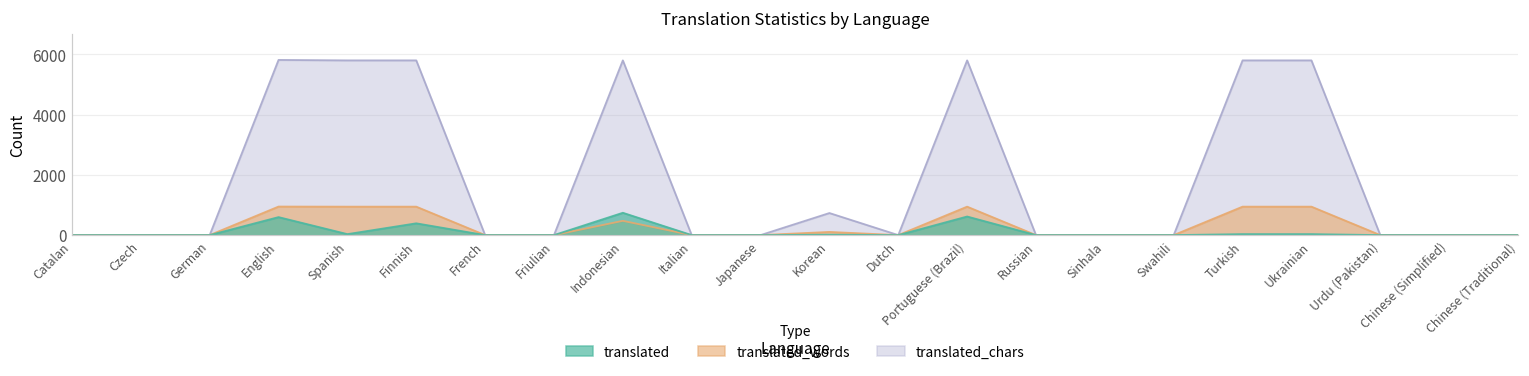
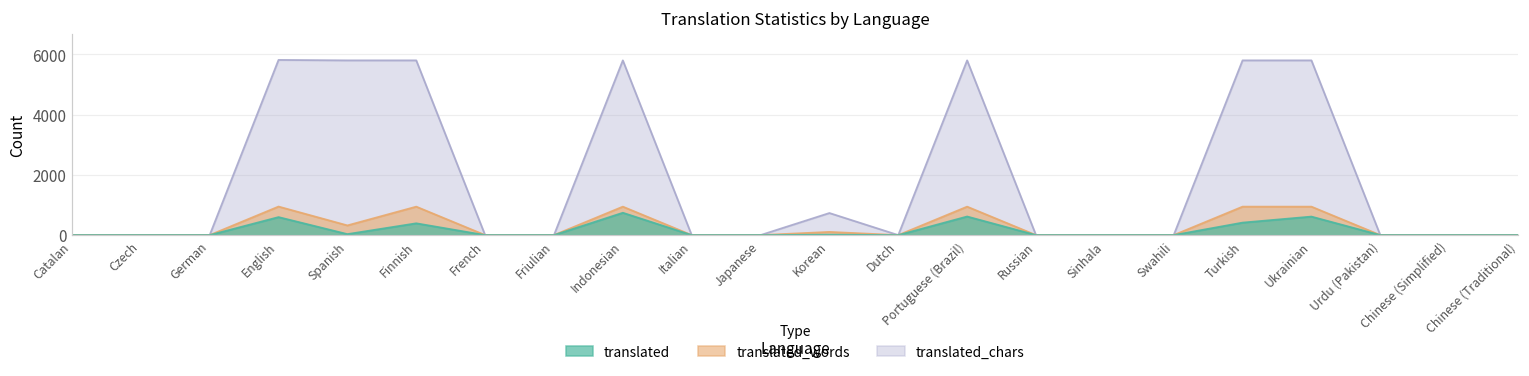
translated_words, Spanish: 900 -> 300
translated_words, Indonesian: 500 -> 900
translated, Turkish: 0 -> 400
translated, Ukrainian: 0 -> 600
